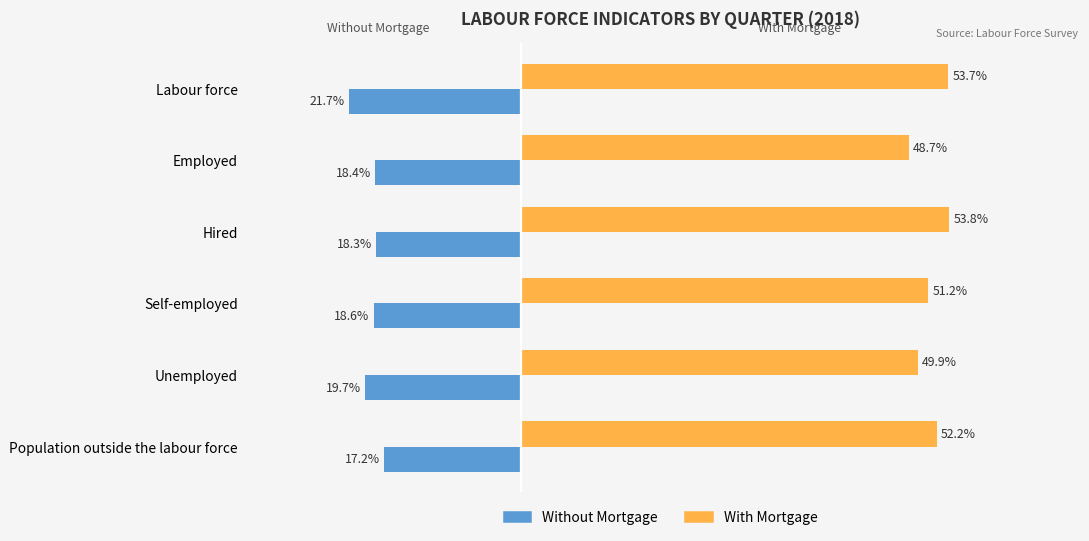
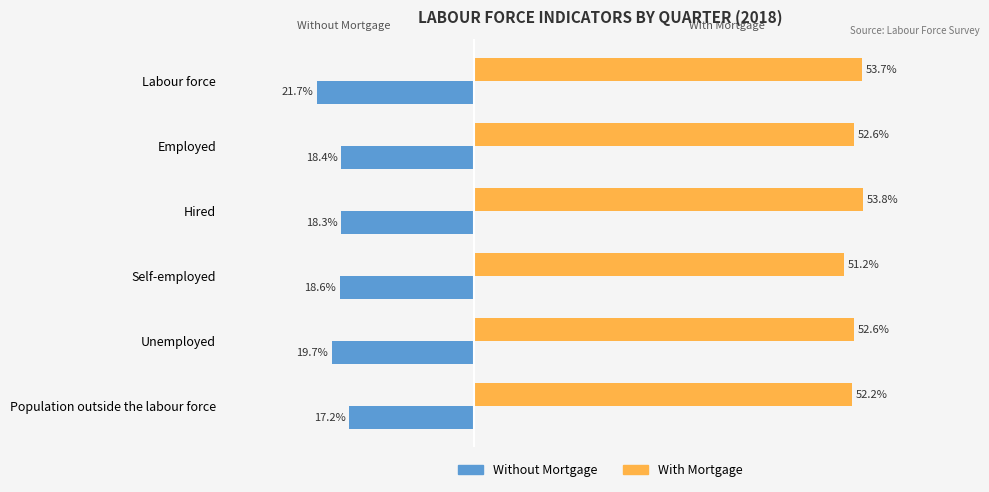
With Mortgage, Employed: 48.7% -> 52.6%
With Mortgage, Unemployed: 49.9% -> 52.6%
